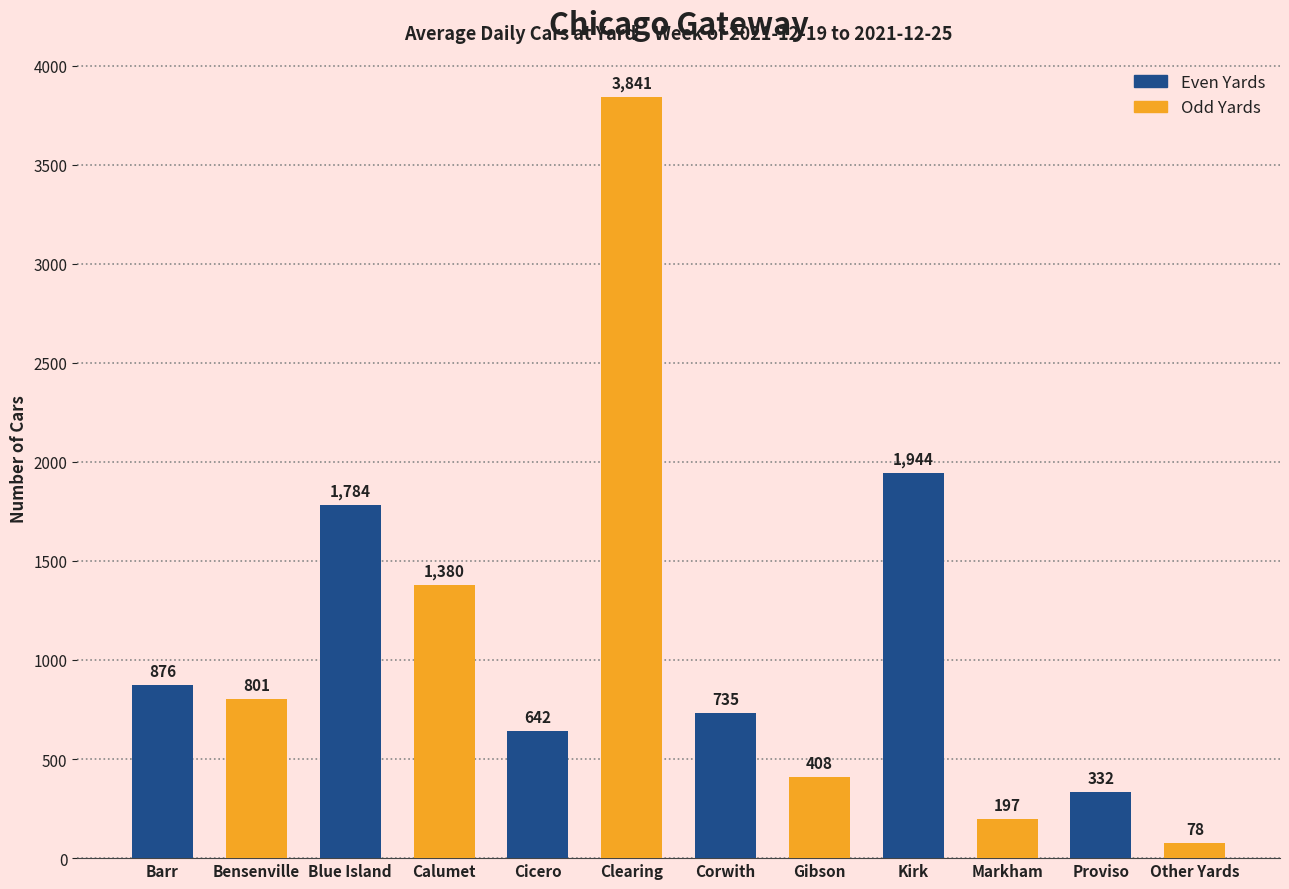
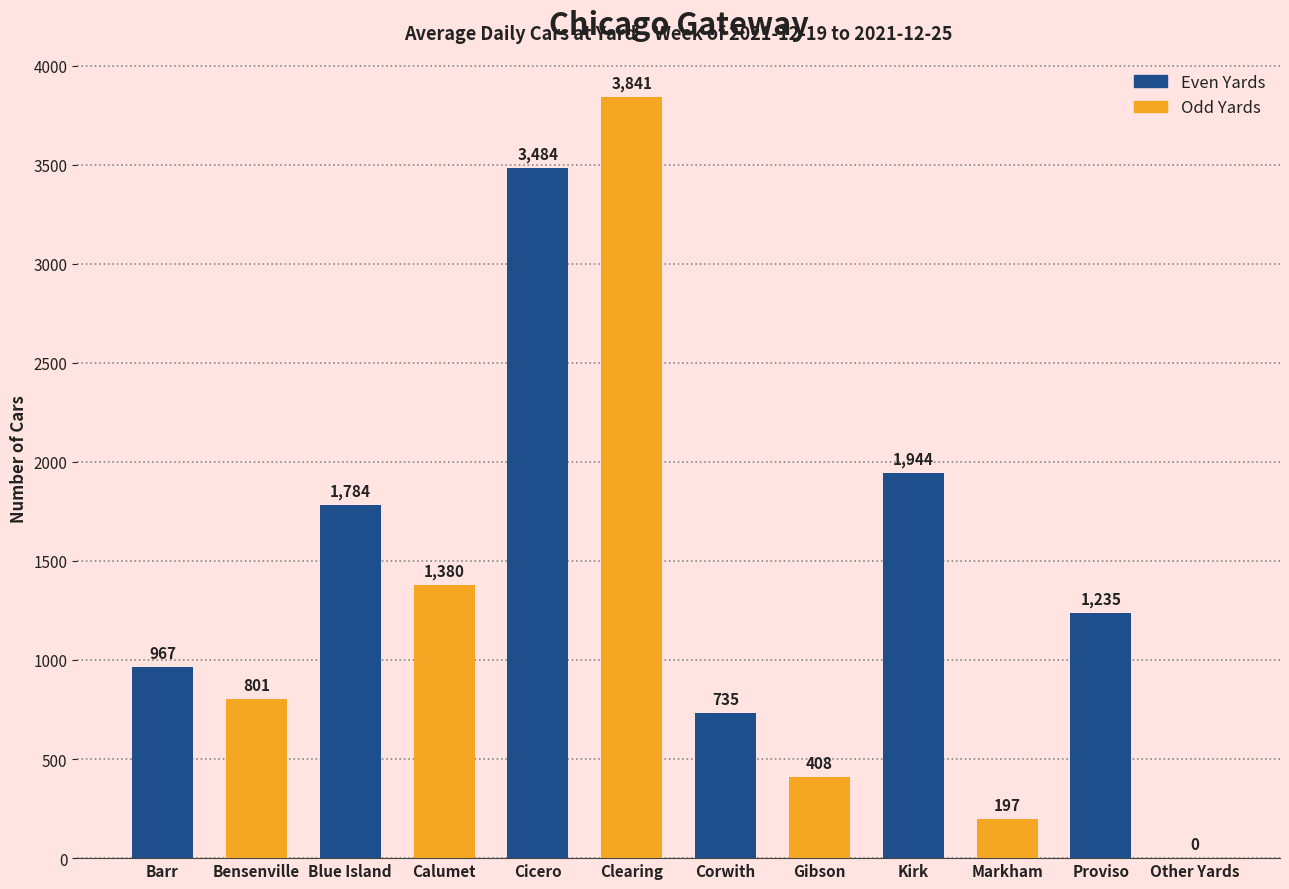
Barr: 876 -> 967
Cicero: 642 -> 3,484
Proviso: 332 -> 1,235
Other Yards: 78 -> 0
